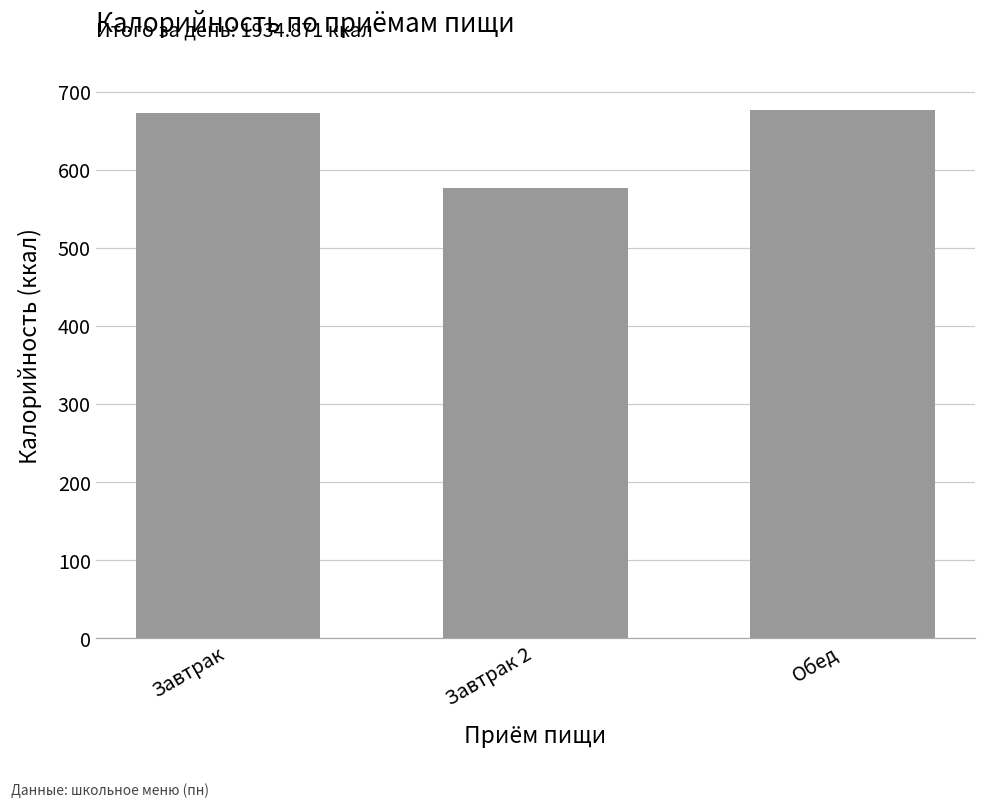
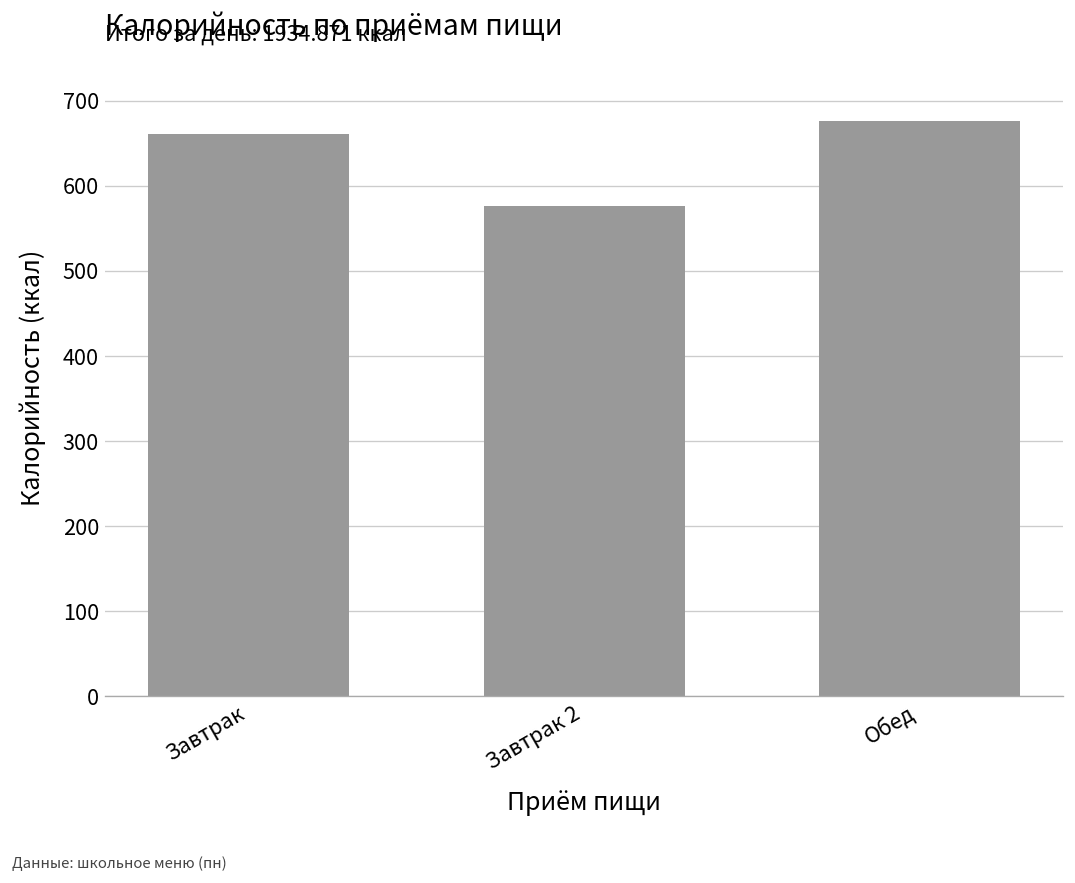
Завтрак: 670 -> 660
